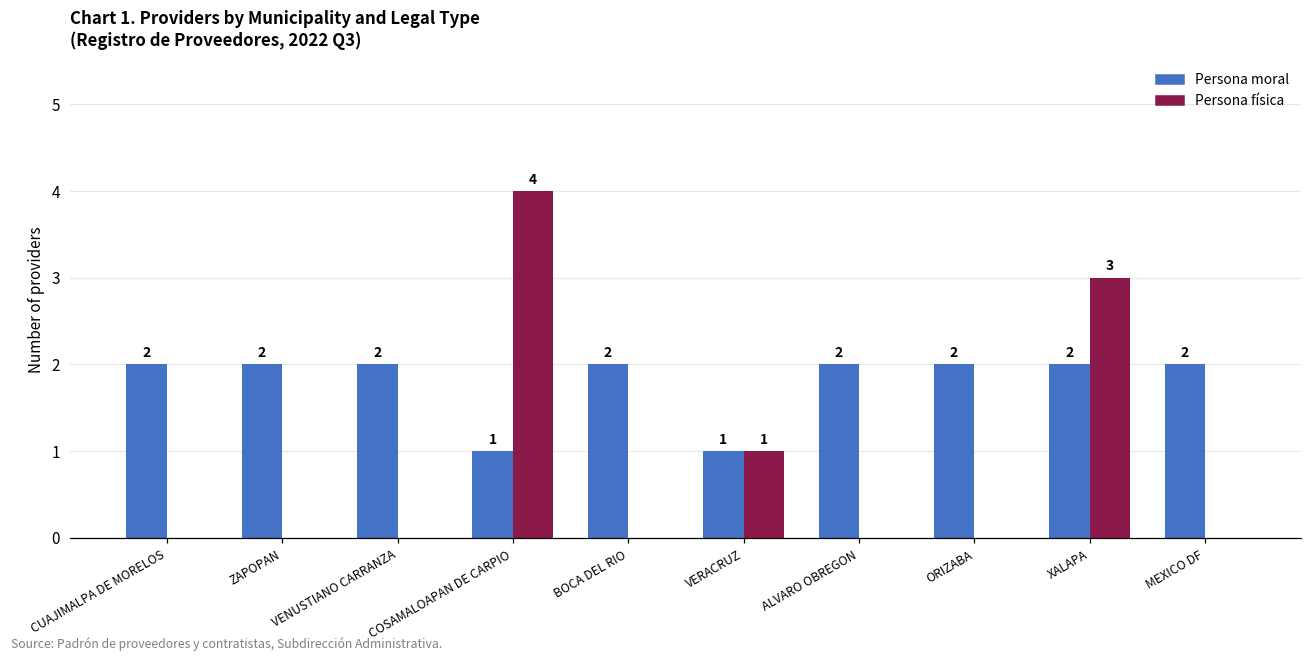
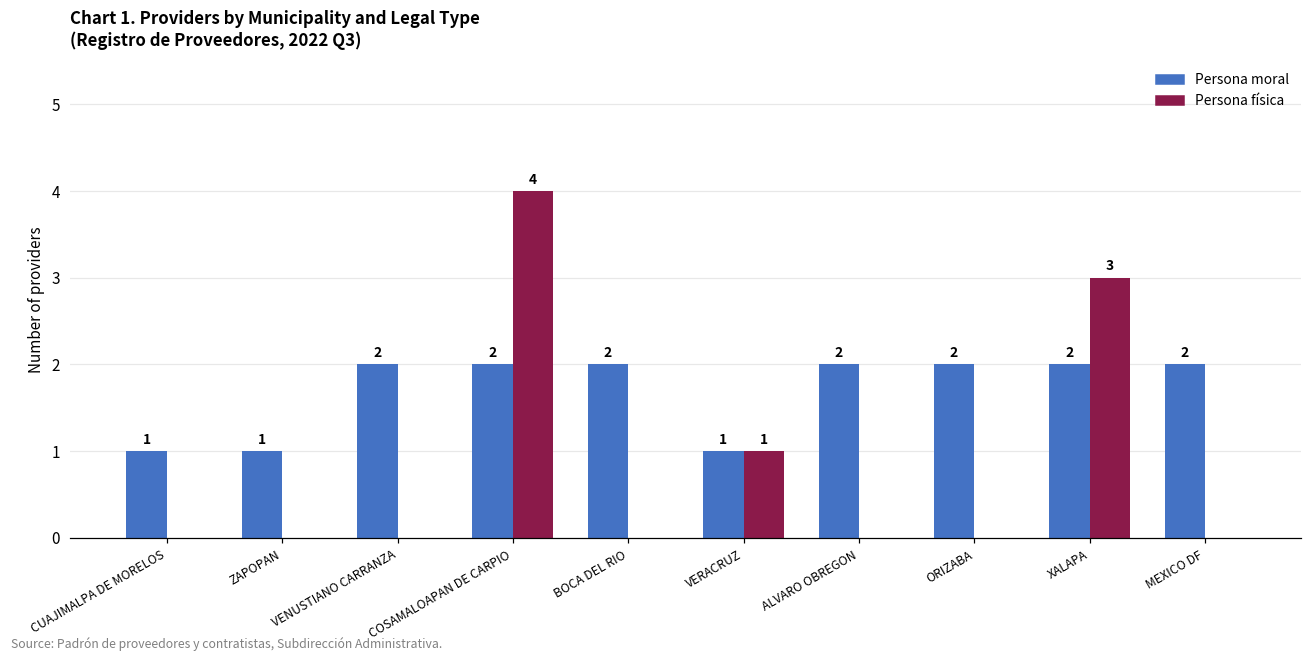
Persona moral, CUAJIMALPA DE MORELOS: 2 -> 1
Persona moral, ZAPOPAN: 2 -> 1
Persona moral, COSAMALOAPAN DE CARPIO: 1 -> 2
